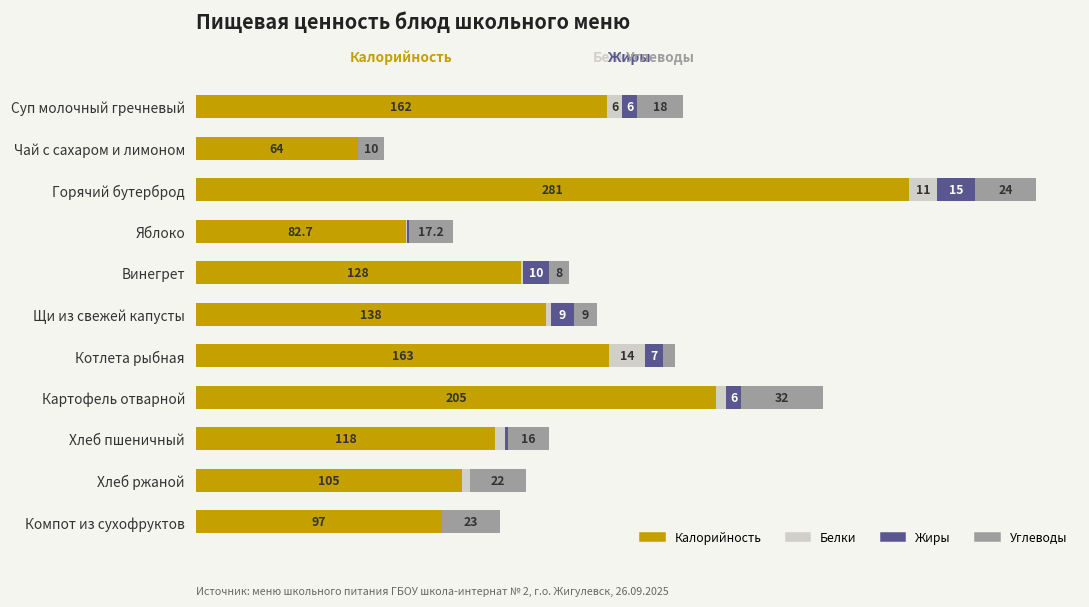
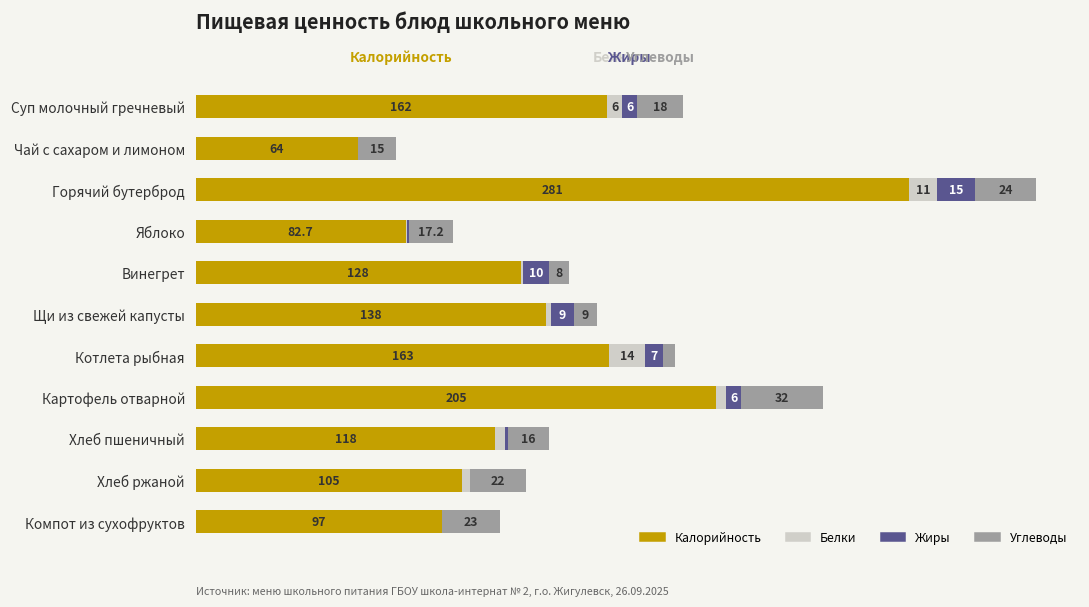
Углеводы, Чай с сахаром и лимоном: 10 -> 15
